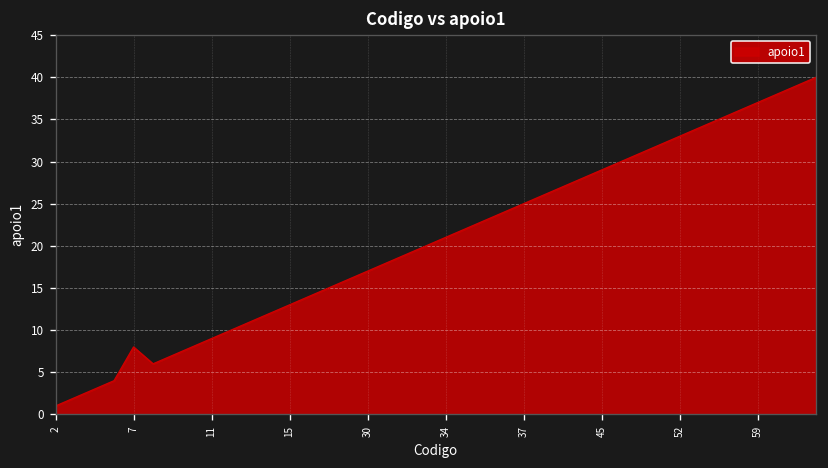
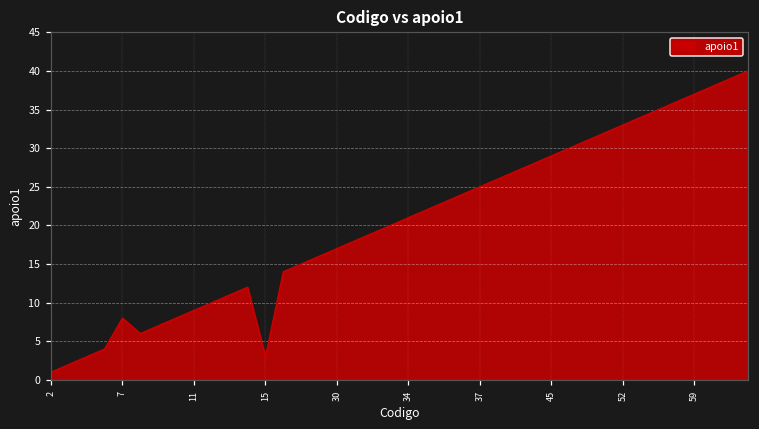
15: 13 -> 3
